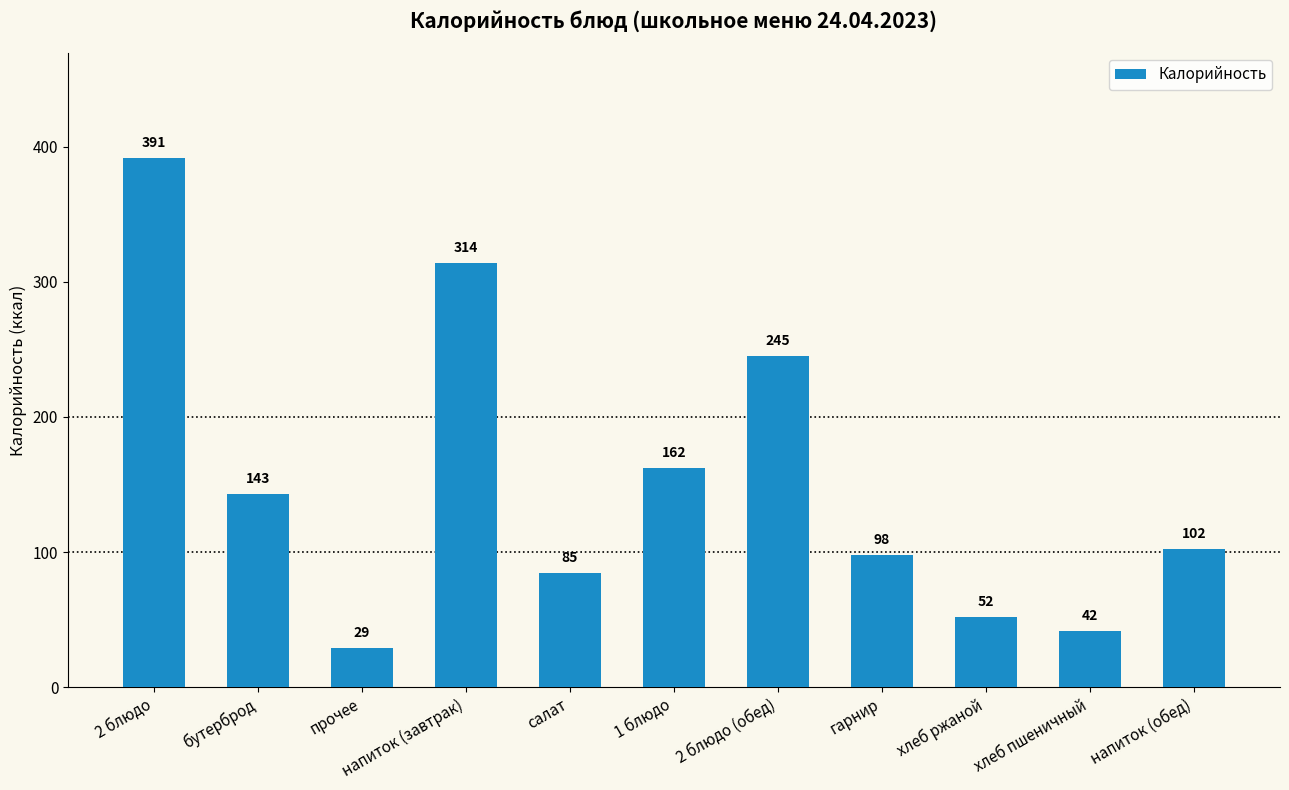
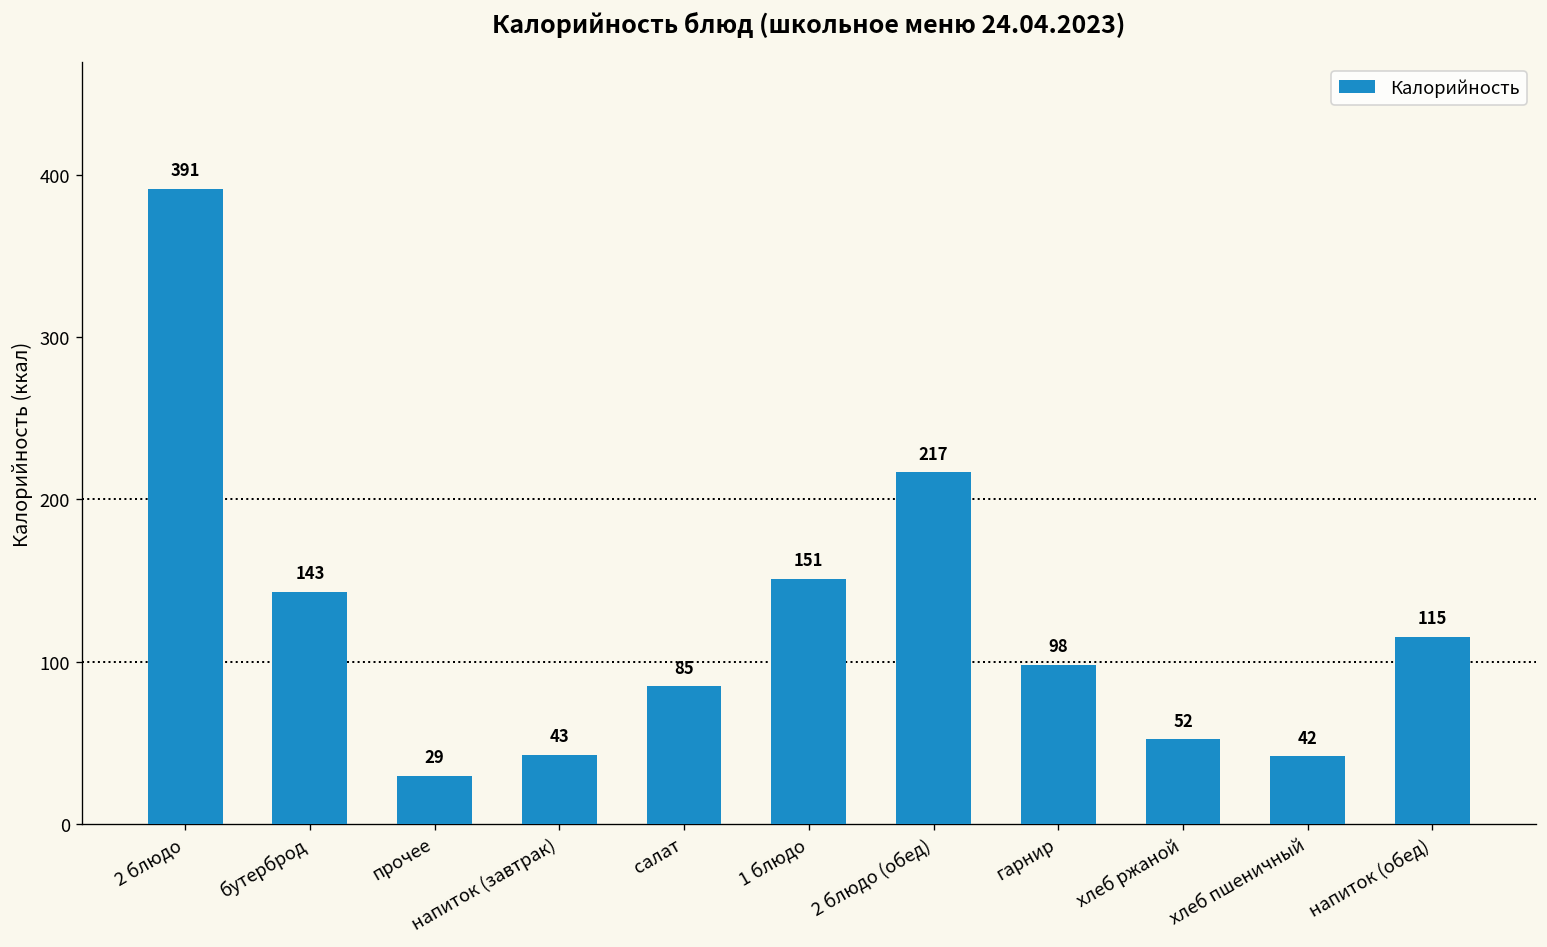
напиток (завтрак): 314 -> 43
1 блюдо: 162 -> 151
2 блюдо (обед): 245 -> 217
напиток (обед): 102 -> 115
